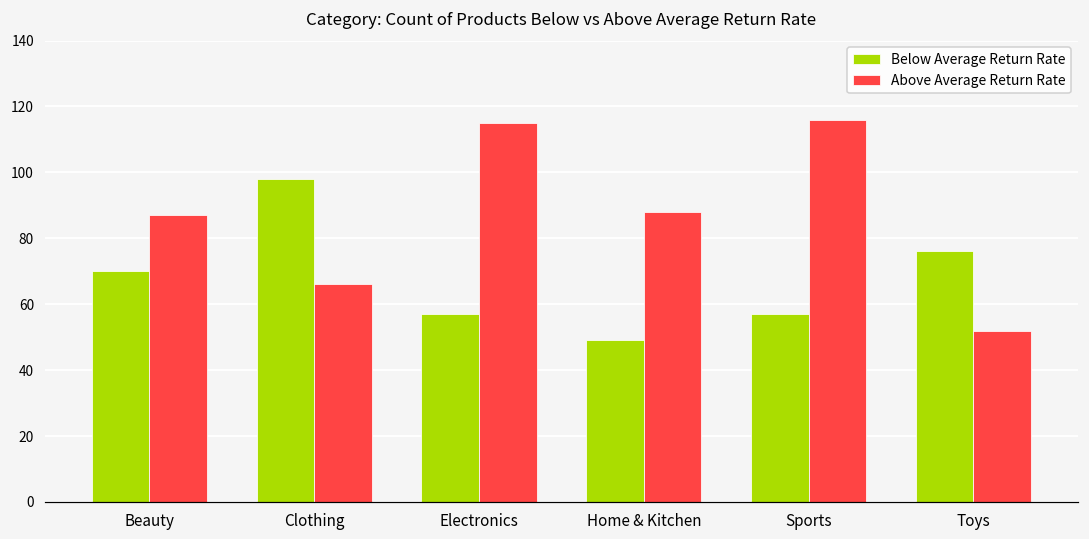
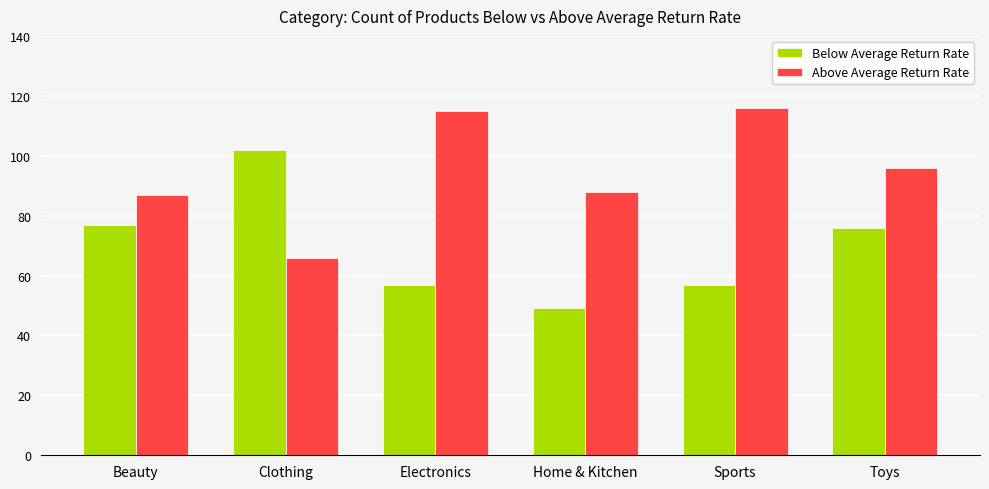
Below Average Return Rate, Beauty: 70 -> 77
Below Average Return Rate, Clothing: 98 -> 102
Above Average Return Rate, Toys: 52 -> 96
